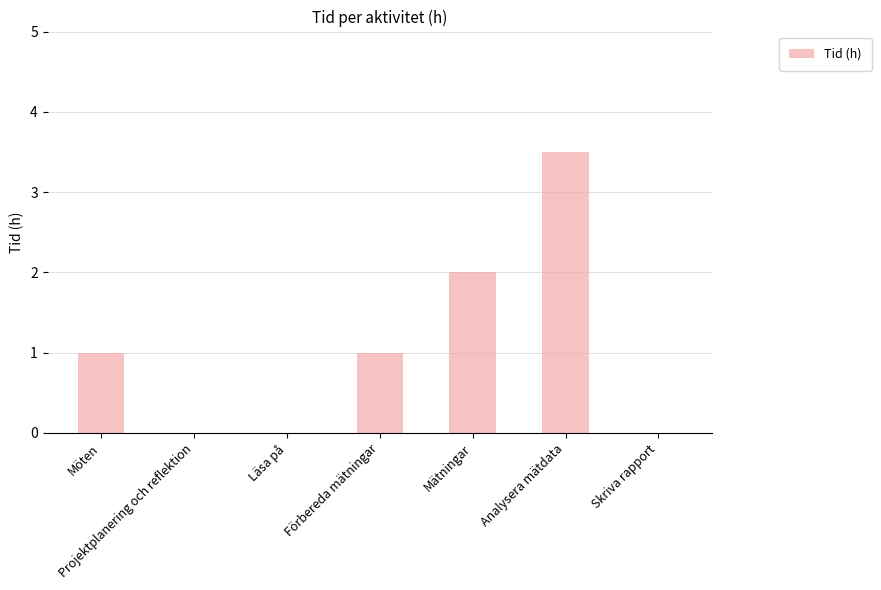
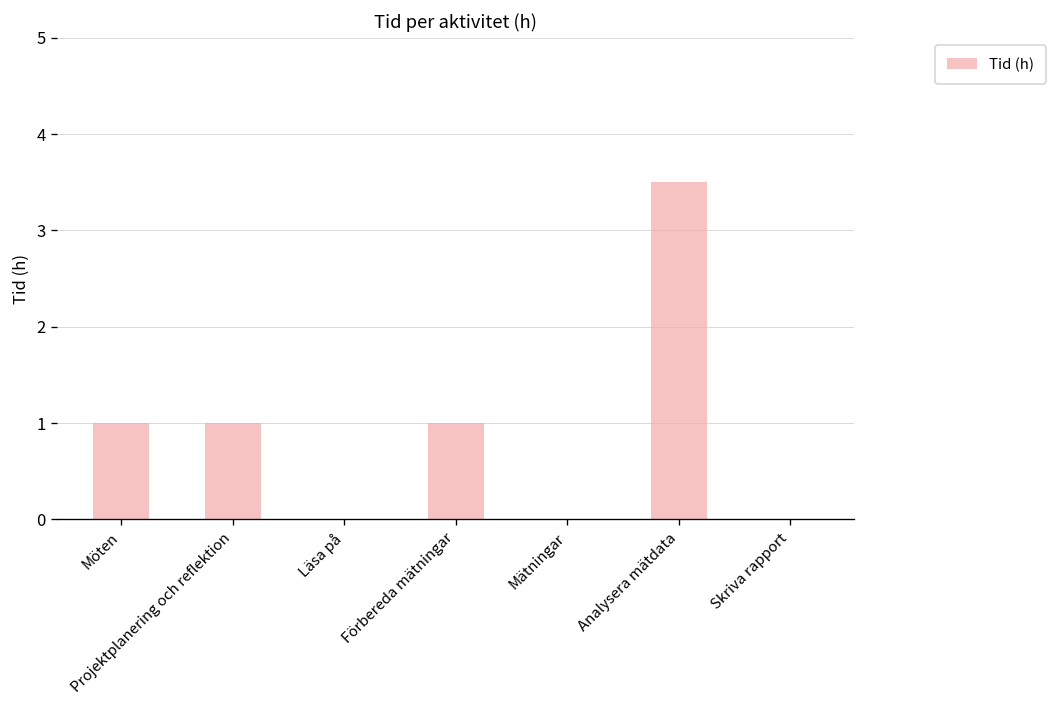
Projektplanering och reflektion: 0 -> 1
Mätningar: 2 -> 0
